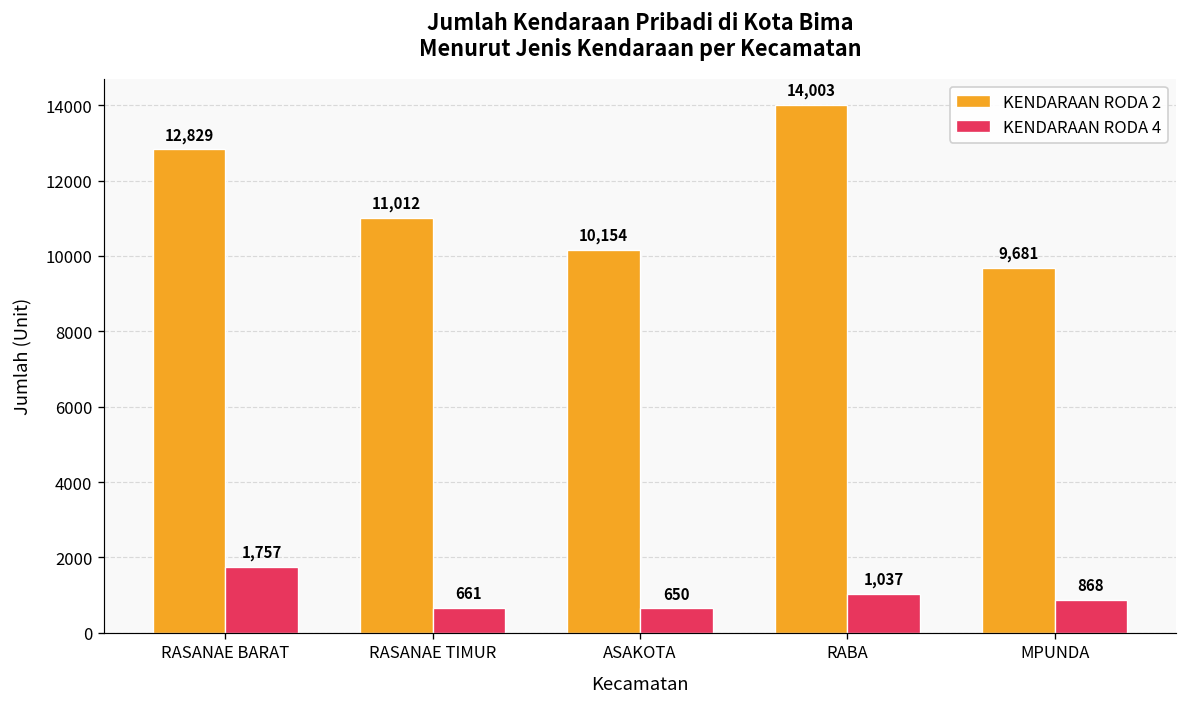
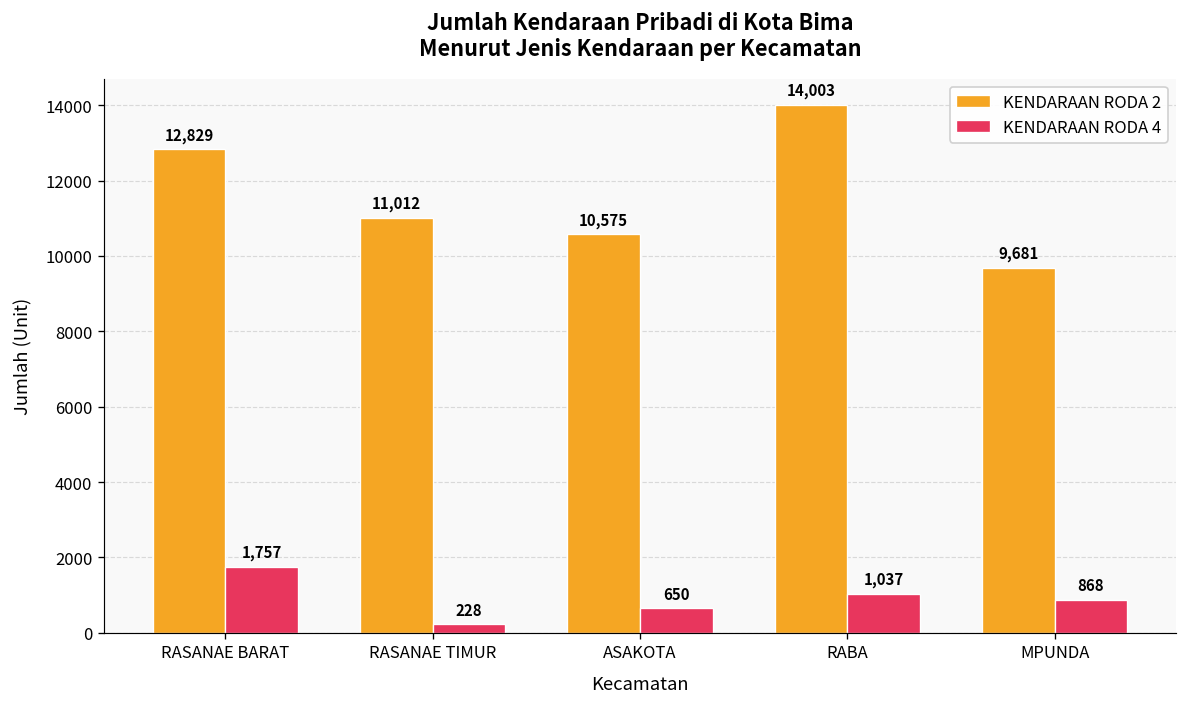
KENDARAAN RODA 4, RASANAE TIMUR: 661 -> 228
KENDARAAN RODA 2, ASAKOTA: 10,154 -> 10,575
